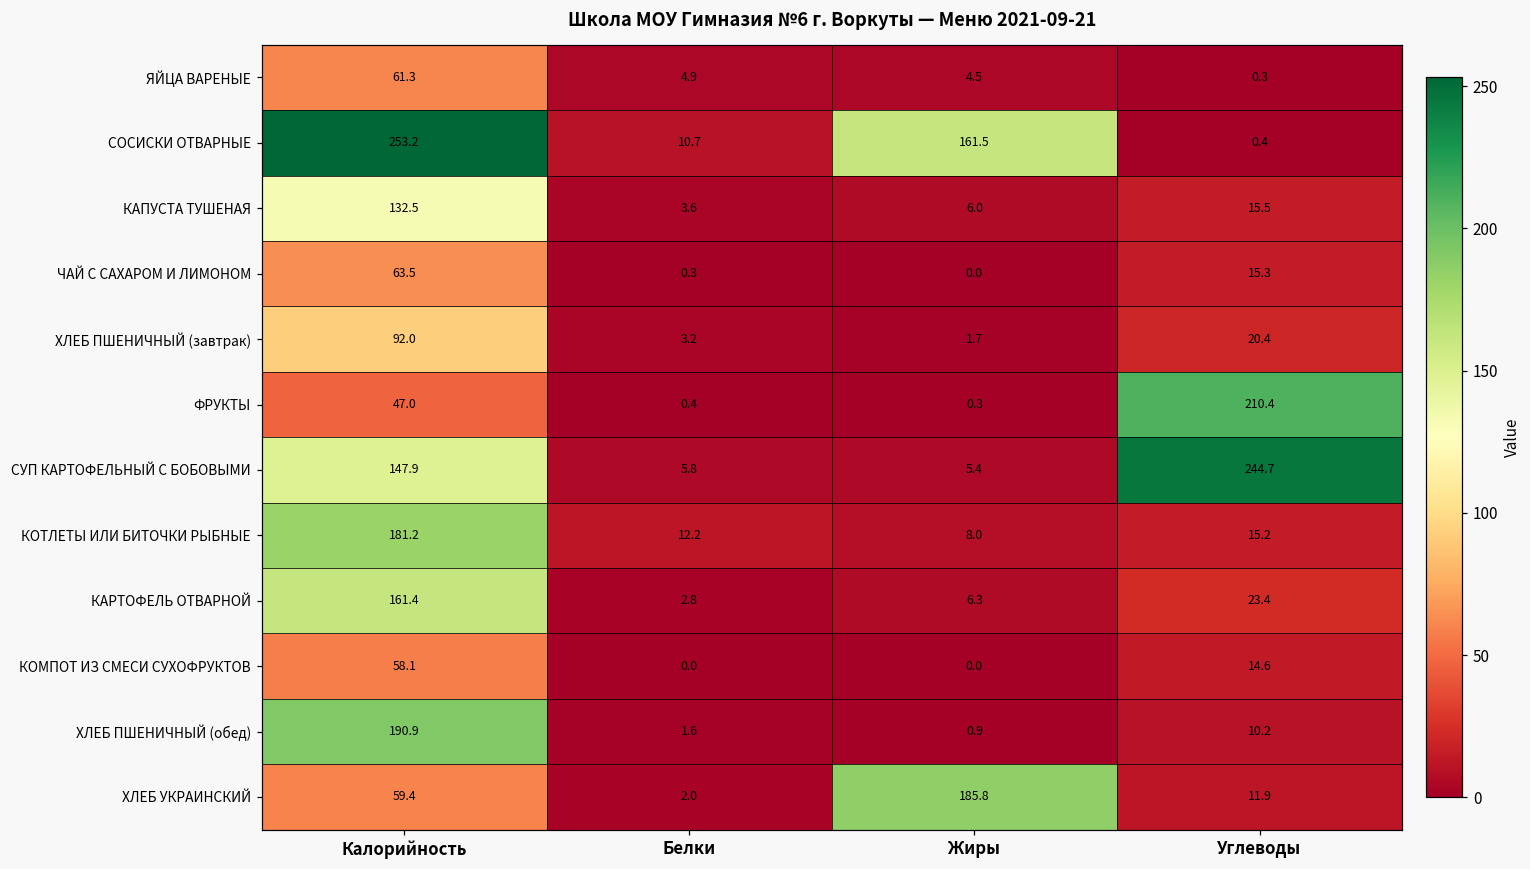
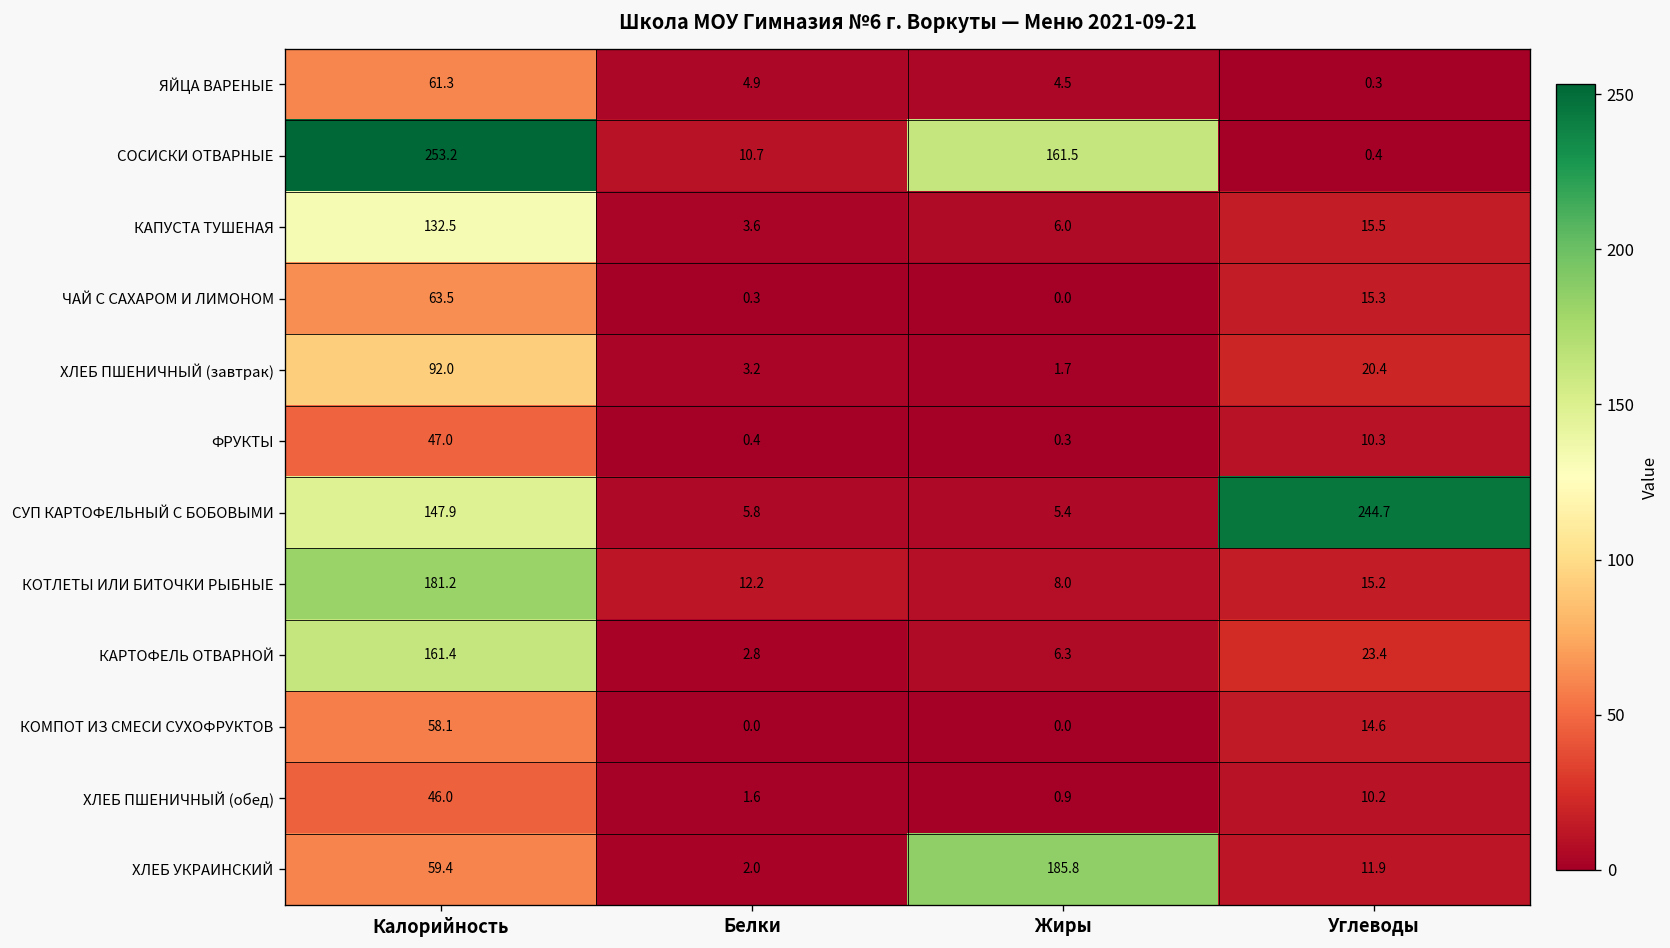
ФРУКТЫ, Углеводы: 210.4 -> 10.3
ХЛЕБ ПШЕНИЧНЫЙ (обед), Калорийность: 190.9 -> 46.0
